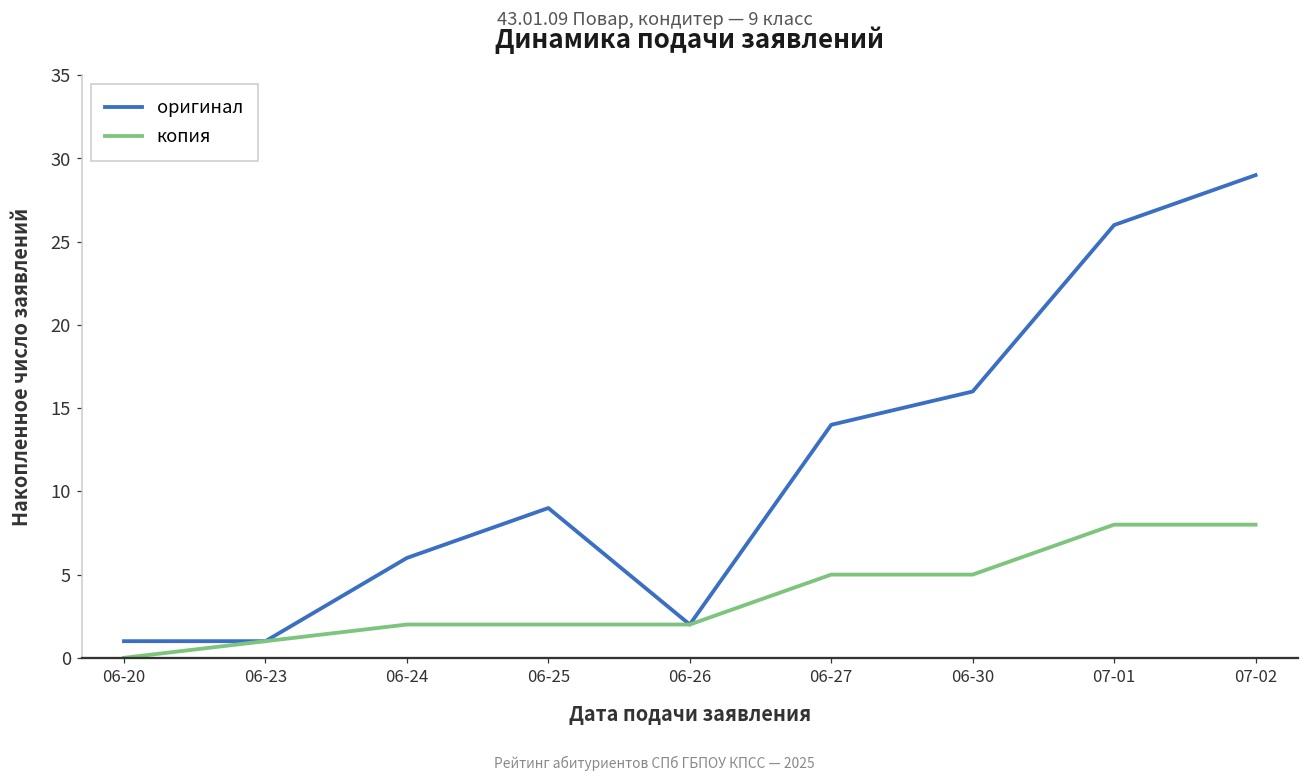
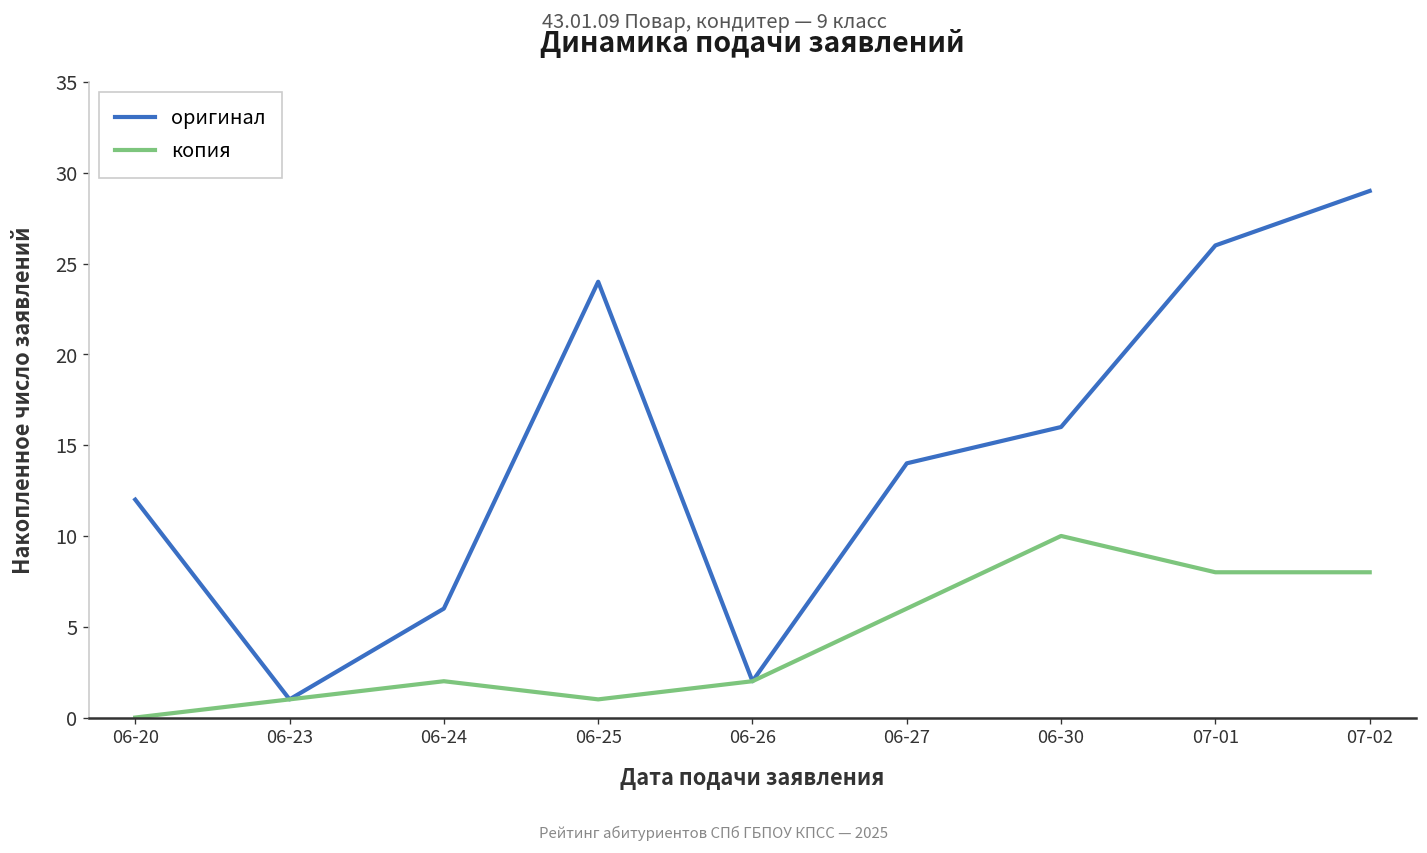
оригинал, 06-20: 1 -> 12
оригинал, 06-25: 9 -> 24
копия, 06-25: 2 -> 1
копия, 06-27: 5 -> 6
копия, 06-30: 5 -> 10
